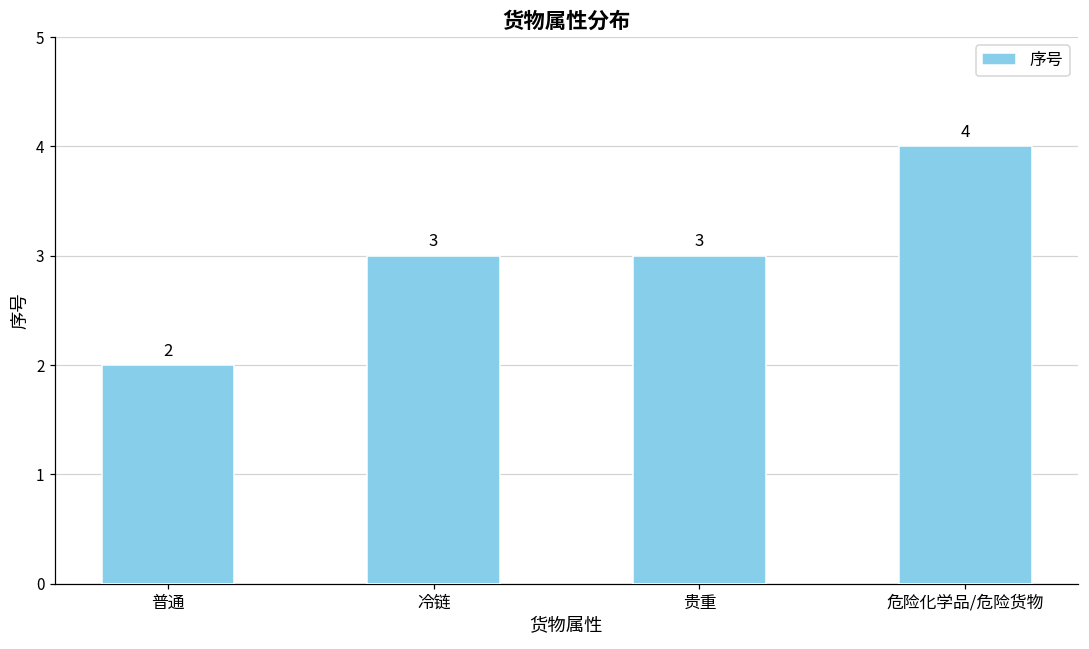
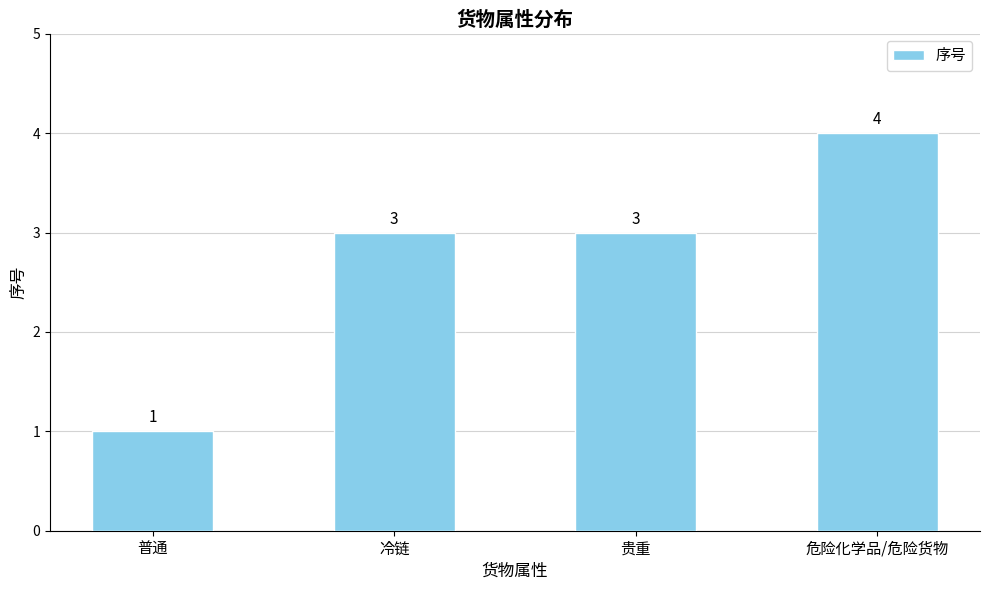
普通: 2 -> 1
